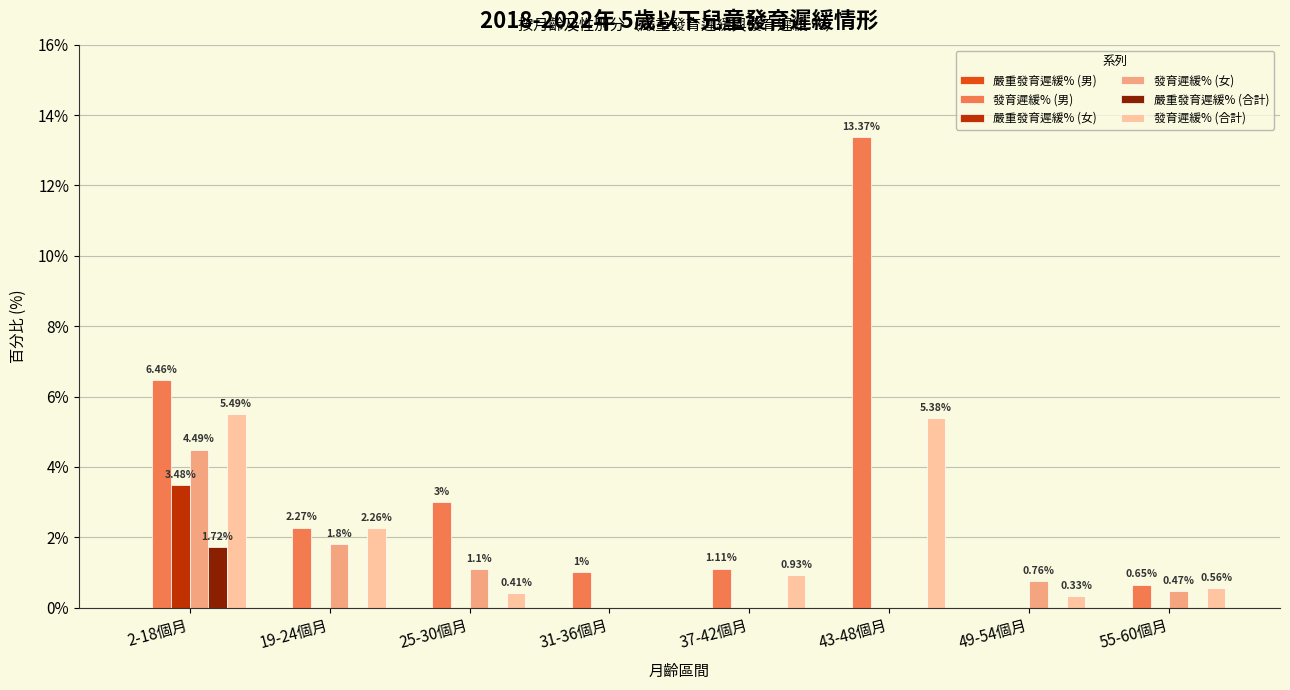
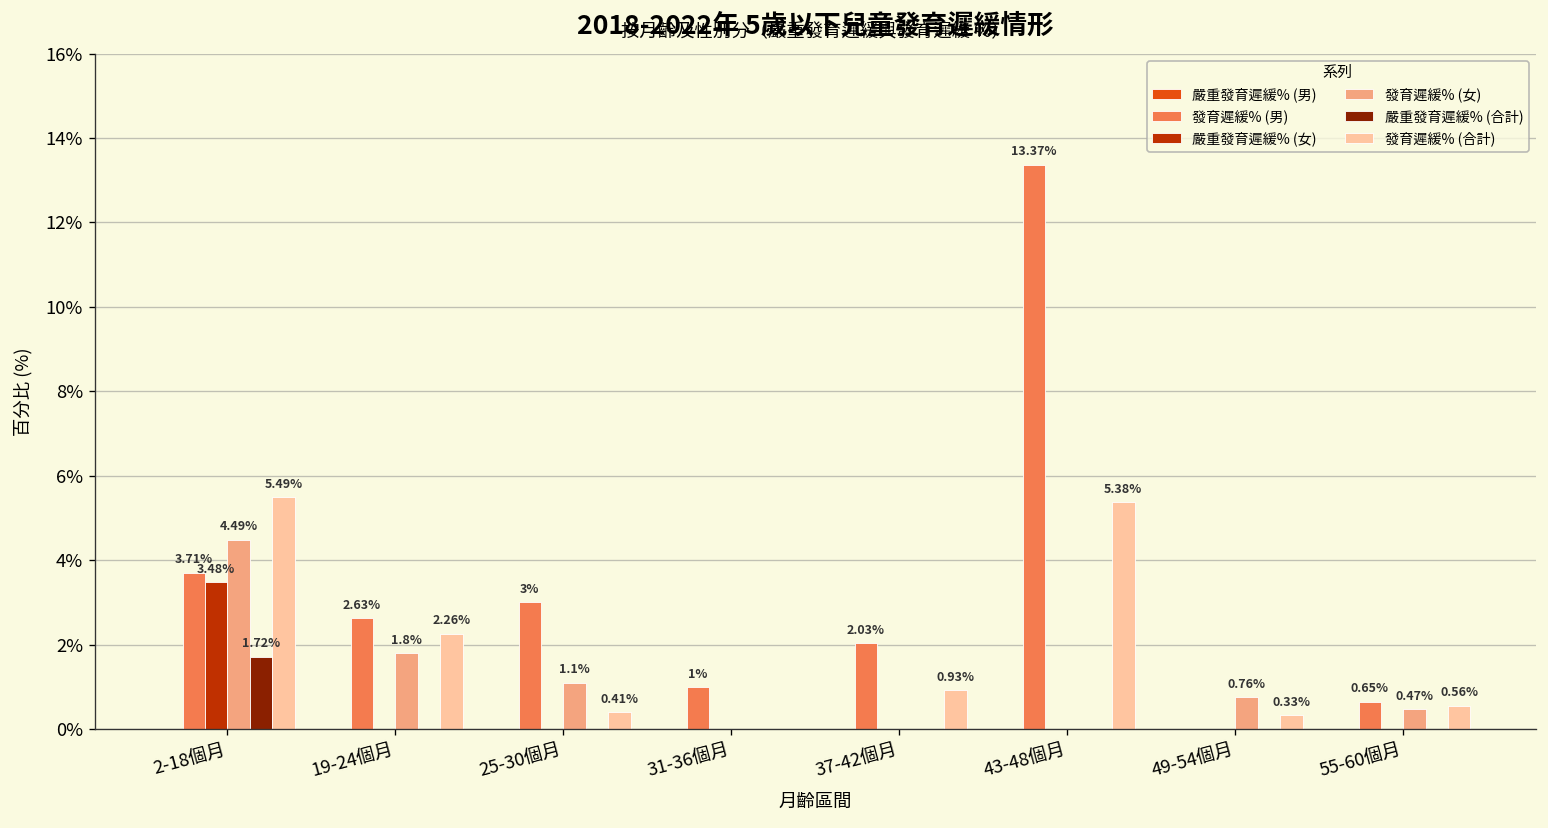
發育遲緩% (男), 2-18個月: 6.46% -> 3.71%
發育遲緩% (男), 19-24個月: 2.27% -> 2.63%
發育遲緩% (男), 37-42個月: 1.11% -> 2.03%
